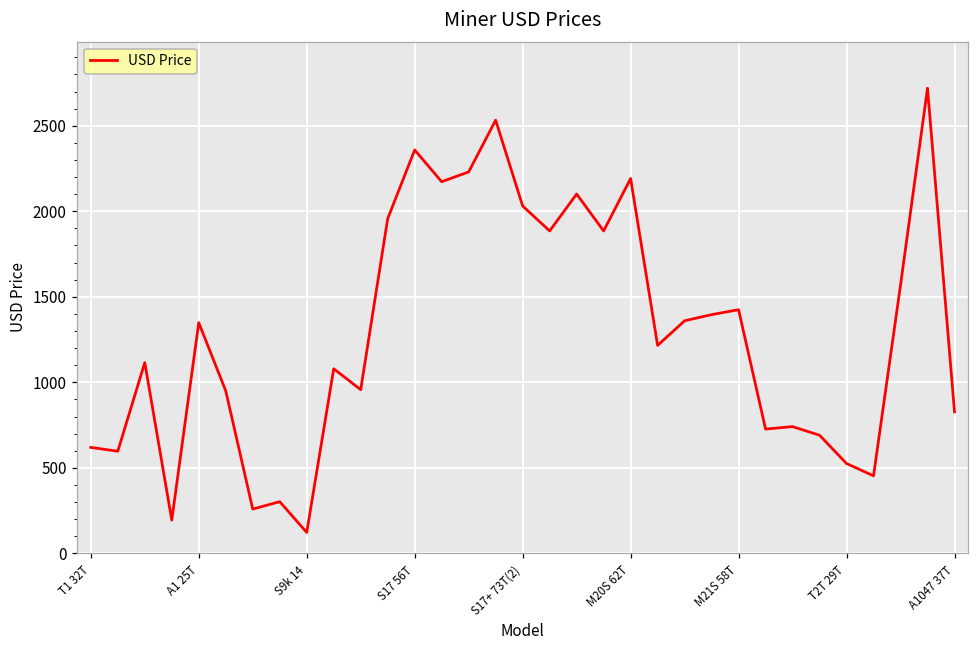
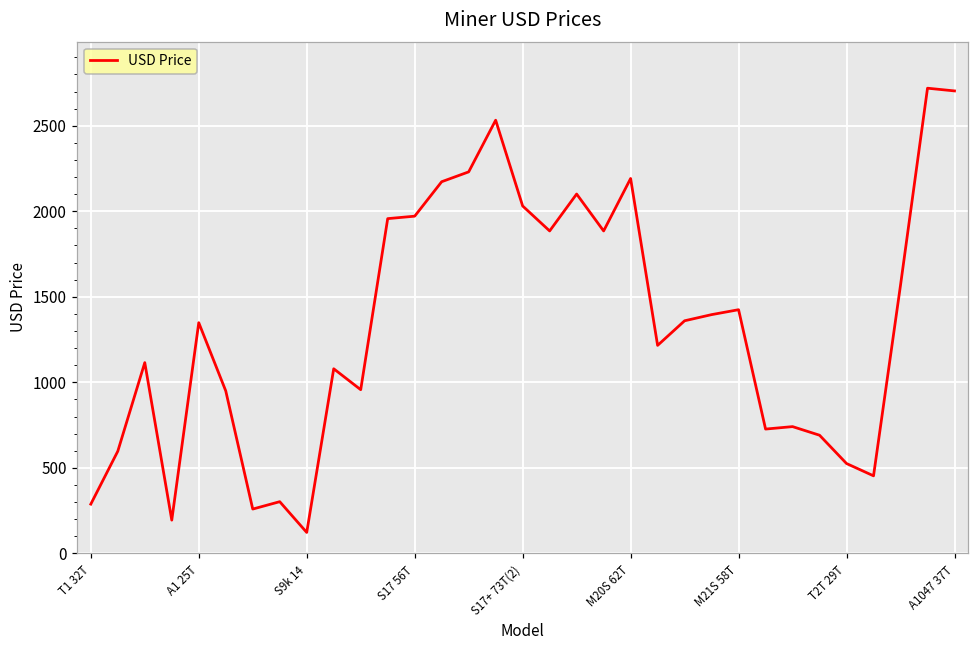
T1 32T: 620 -> 290
S17 56T: 2360 -> 1970
A1047 37T: 830 -> 2700
